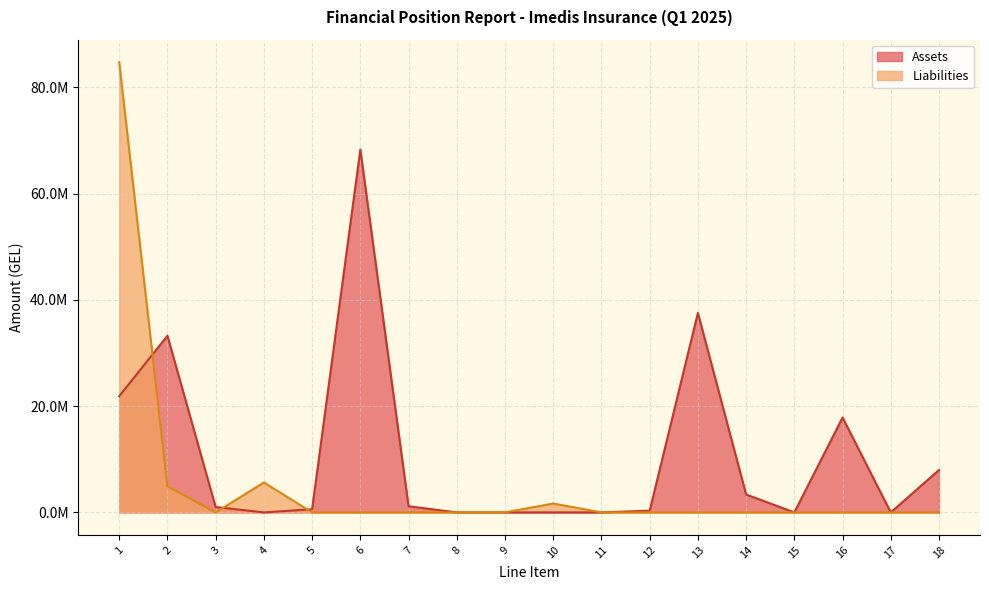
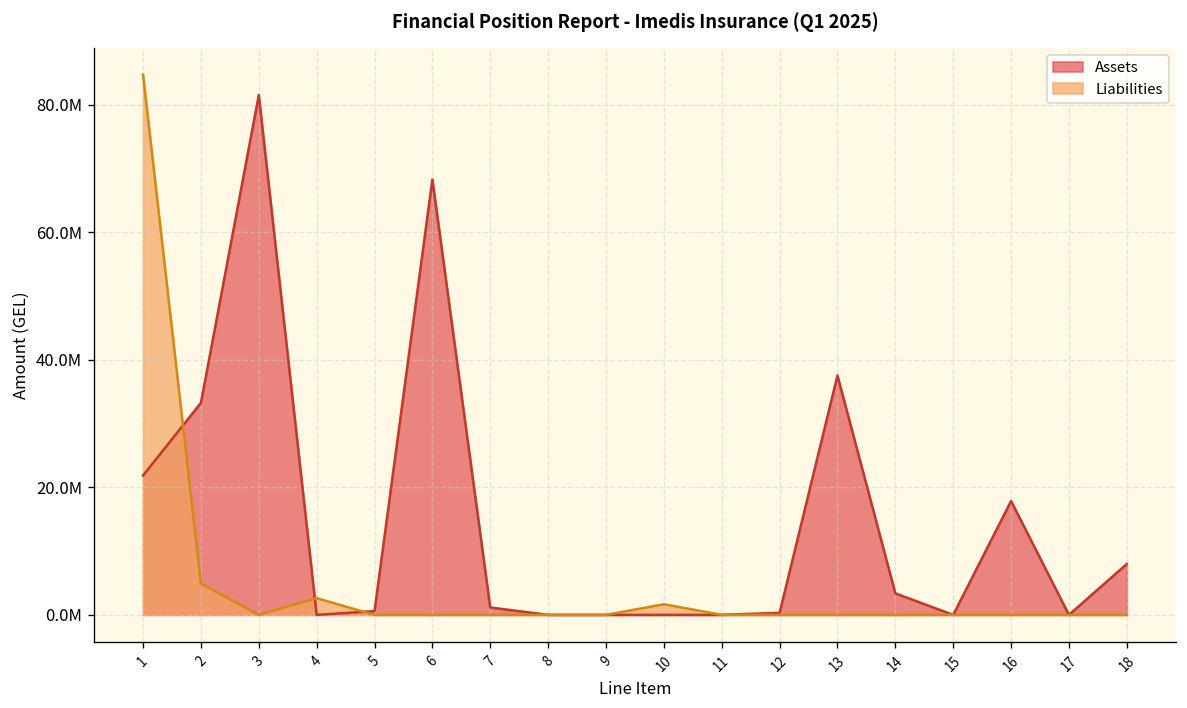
Assets, 3: 1000000 -> 82000000
Liabilities, 4: 6000000 -> 3000000
